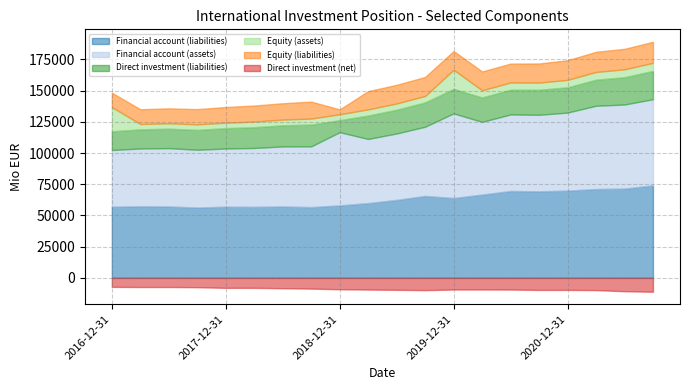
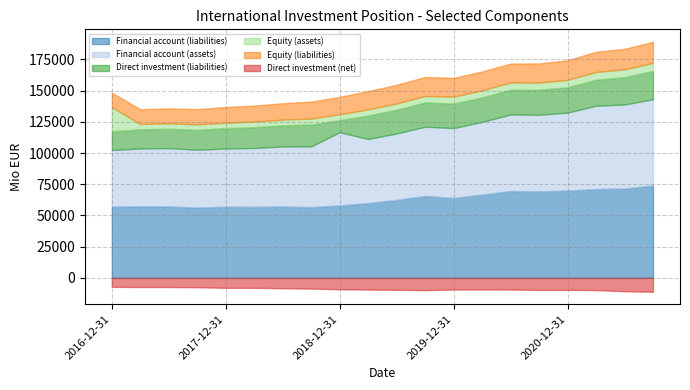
Equity (liabilities), 2018-12-31: 4000 -> 14000
Financial account (assets), 2019-12-31: 68000 -> 56000
Equity (assets), 2019-12-31: 15000 -> 6000
